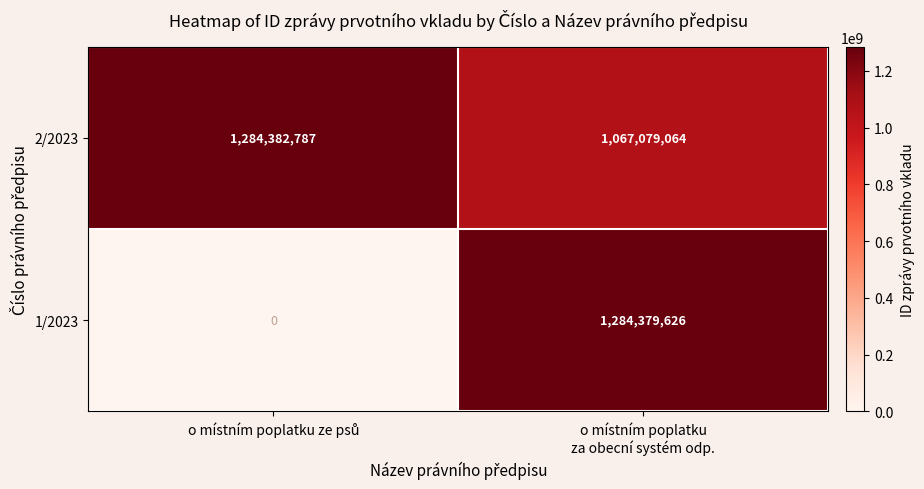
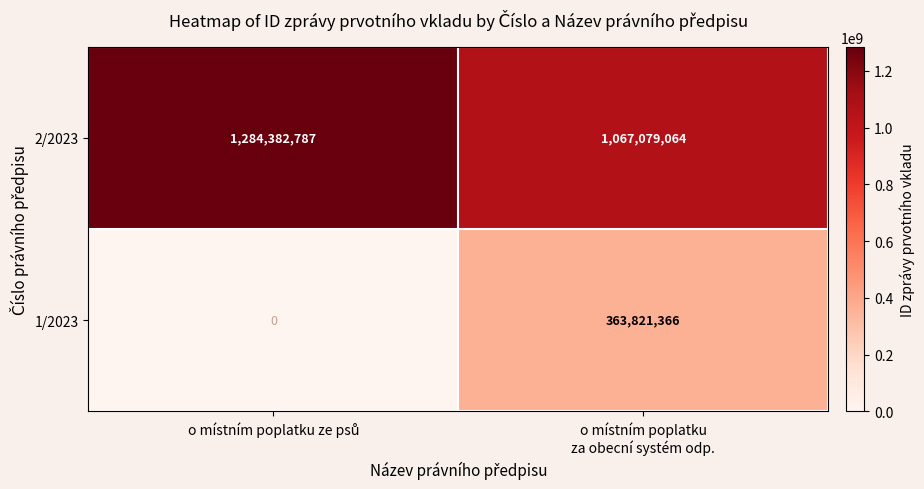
1/2023, o místním poplatku za obecní systém odp.: 1,284,379,626 -> 363,821,366
